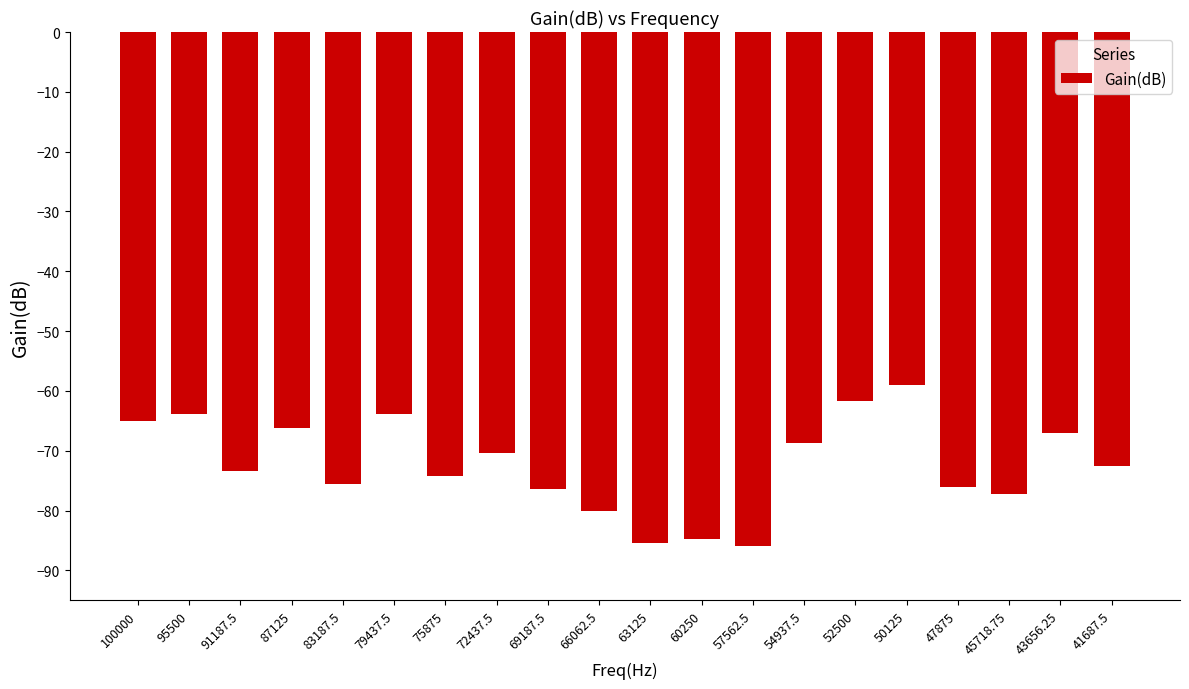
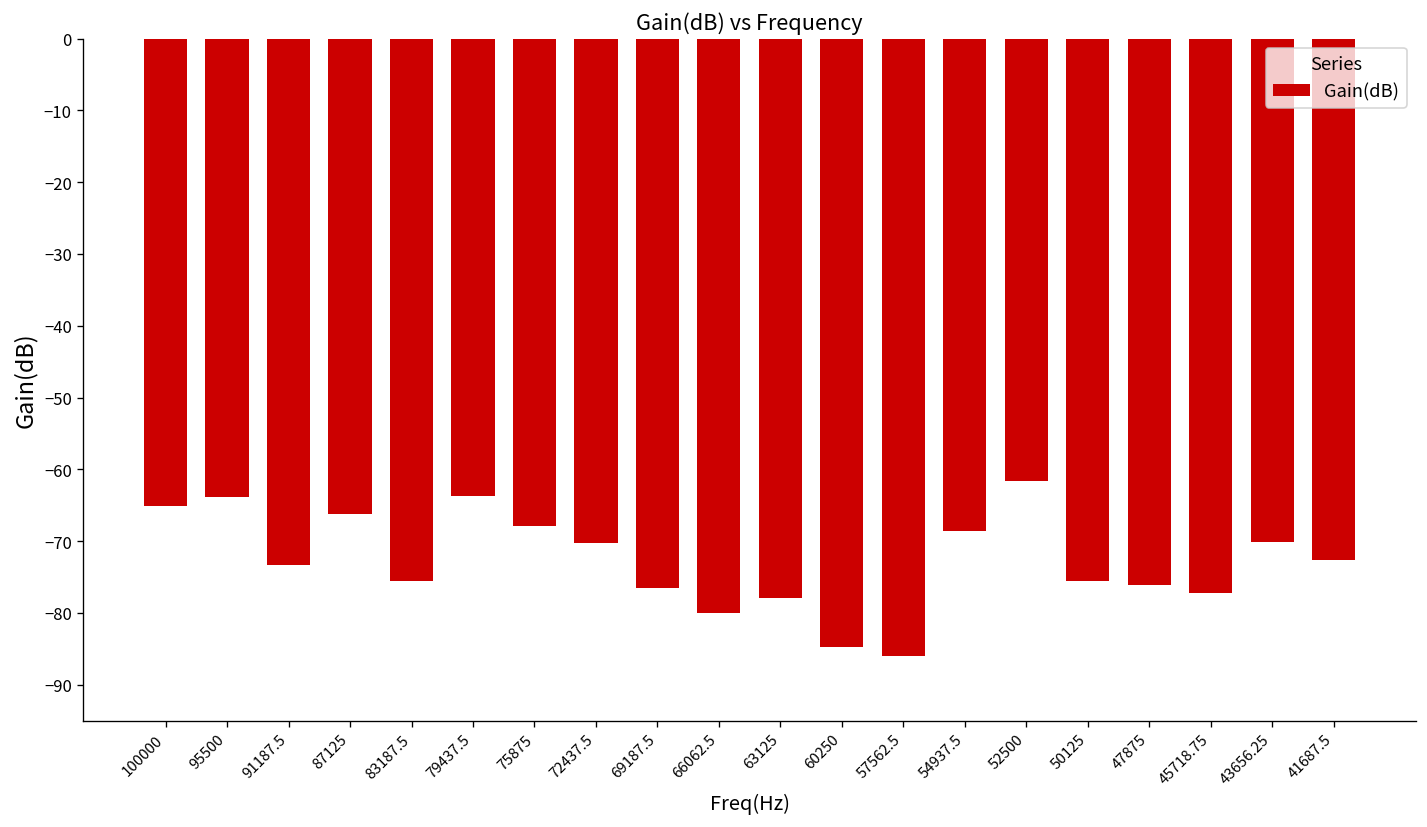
75875: -74 -> -68
63125: -85 -> -78
50125: -59 -> -76
43656.25: -67 -> -70
